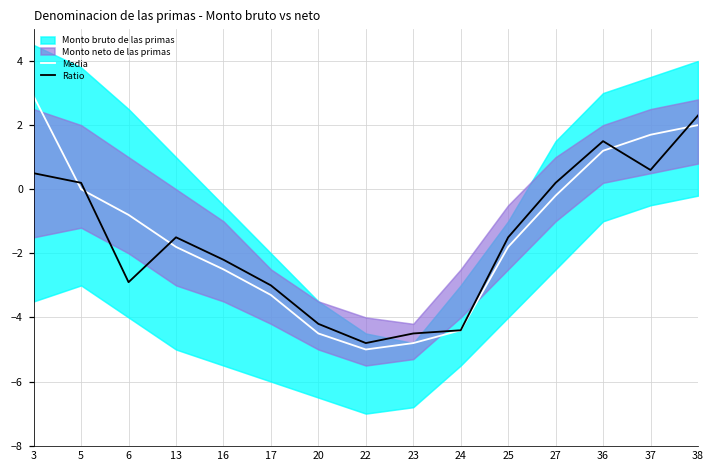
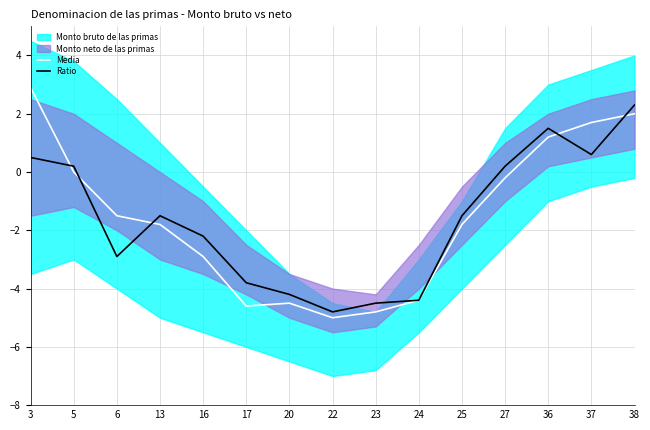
Media, 6: -0.8 -> -1.5
Media, 16: -2.5 -> -2.9
Media, 17: -3.3 -> -4.6
Ratio, 17: -3.0 -> -3.8
